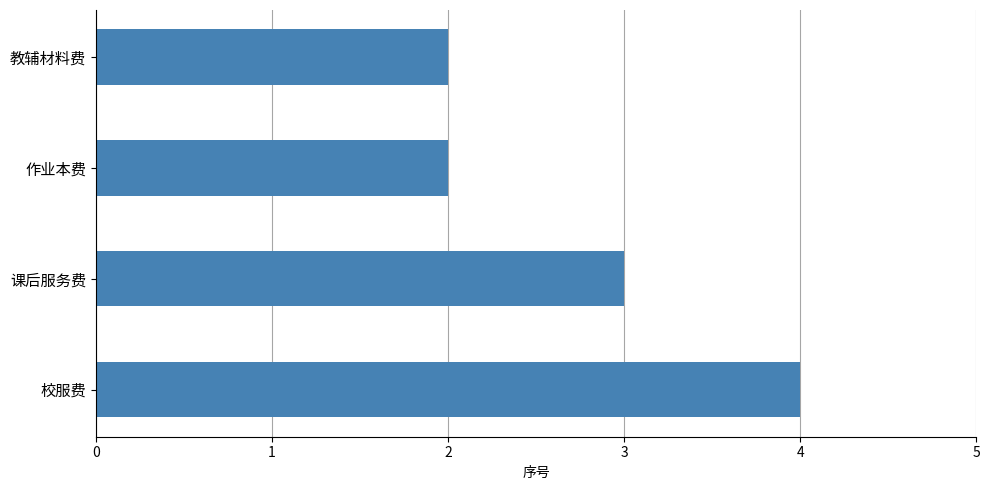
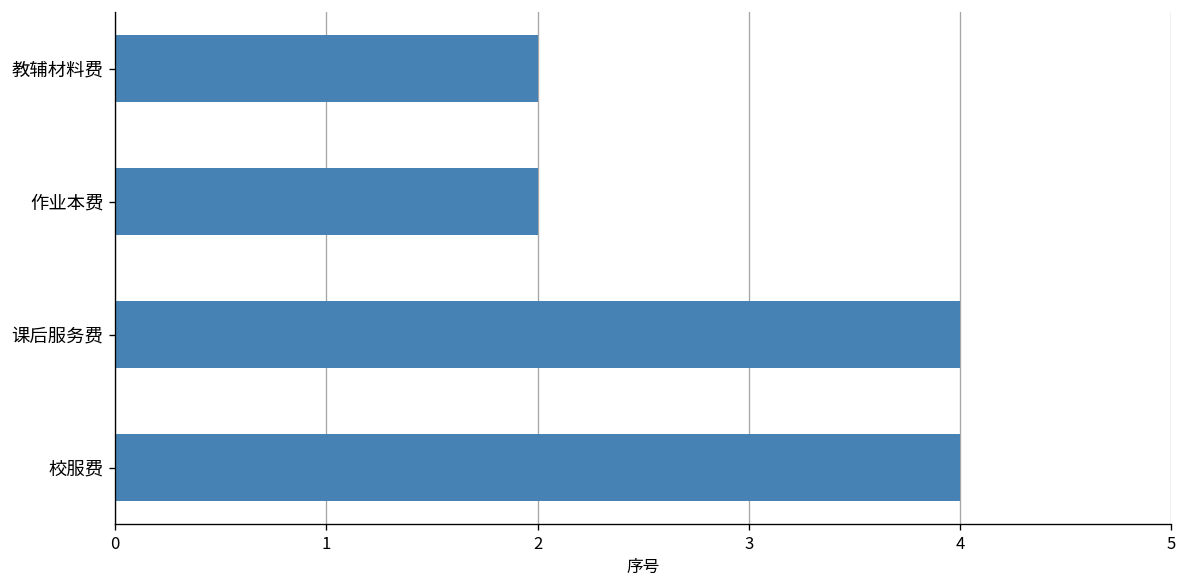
课后服务费: 3 -> 4
